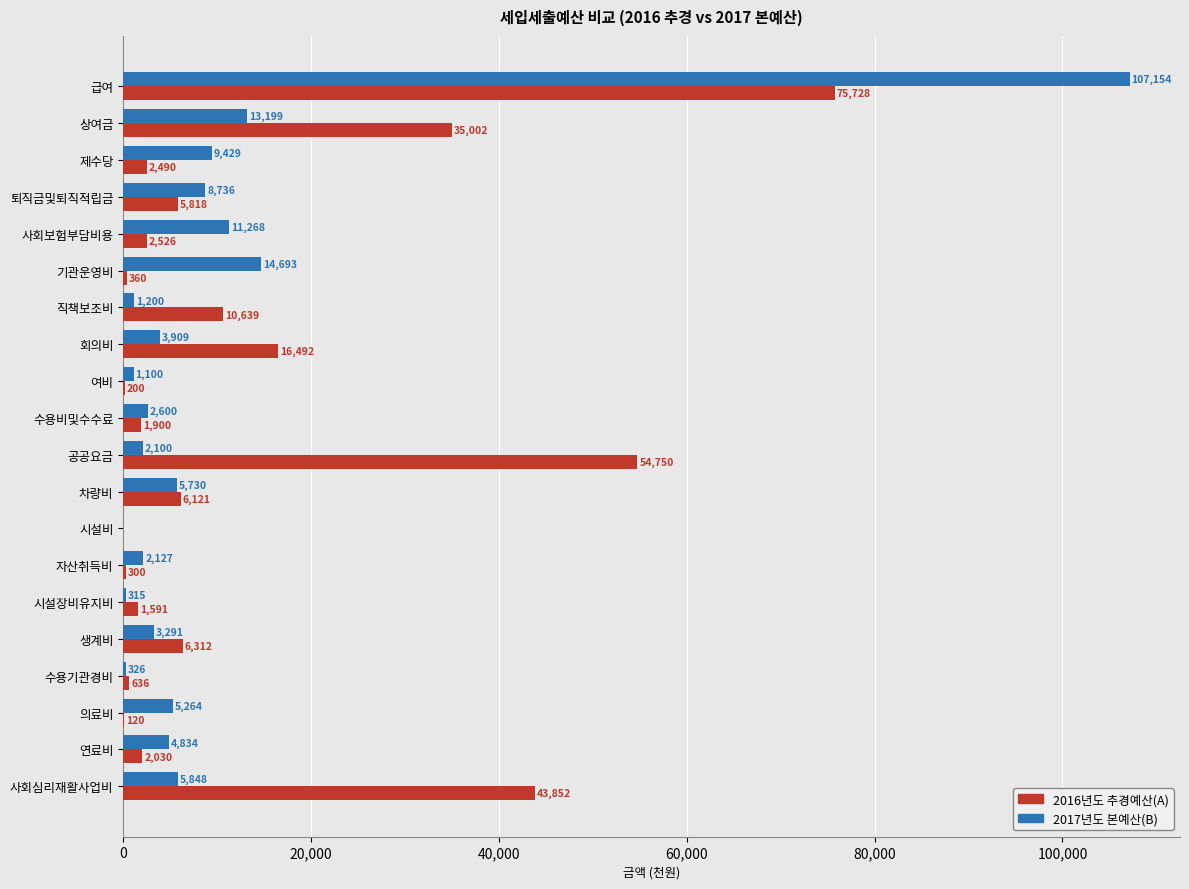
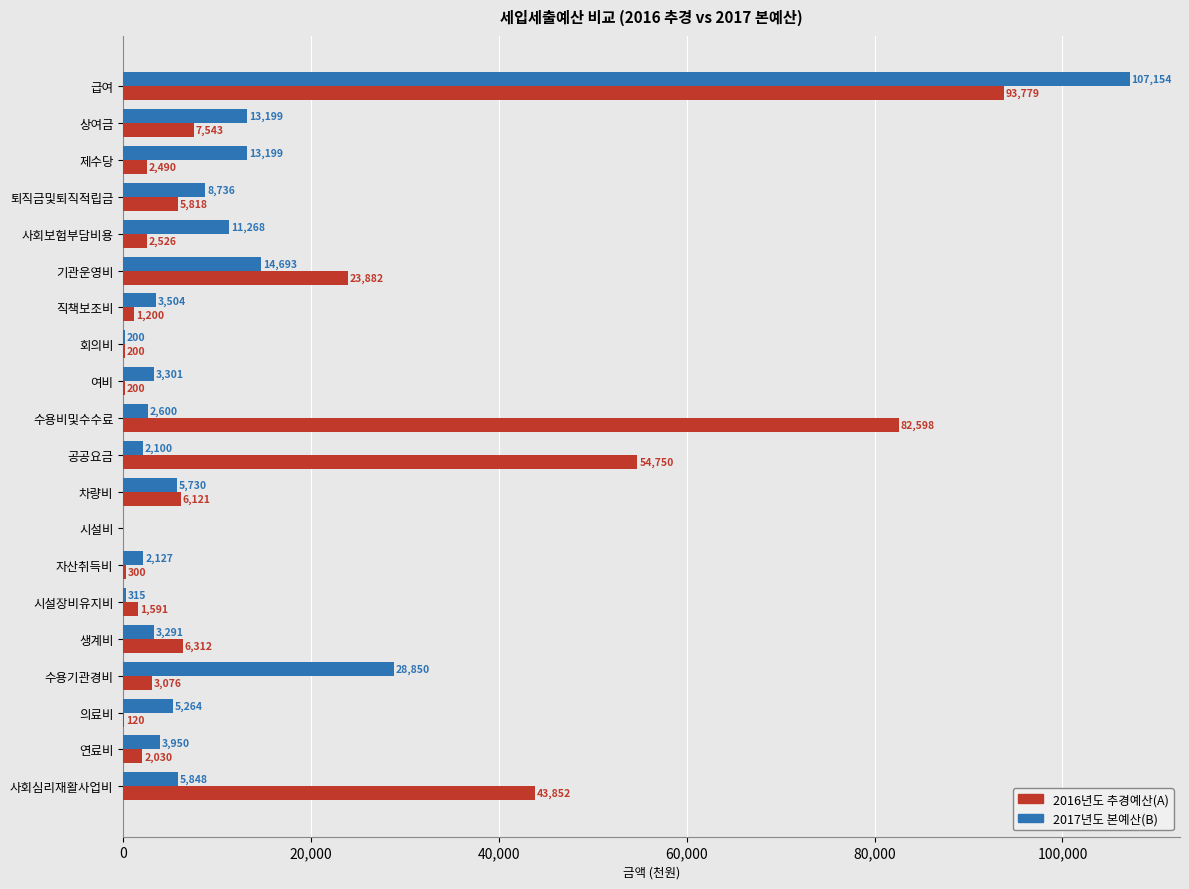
2016년도 추경예산(A), 급여: 75,728 -> 93,779
2016년도 추경예산(A), 상여금: 35,002 -> 7,543
2017년도 본예산(B), 제수당: 9,429 -> 13,199
2016년도 추경예산(A), 기관운영비: 360 -> 23,882
2017년도 본예산(B), 직책보조비: 1,200 -> 3,504
2016년도 추경예산(A), 직책보조비: 10,639 -> 1,200
2017년도 본예산(B), 회의비: 3,909 -> 200
2016년도 추경예산(A), 회의비: 16,492 -> 200
2017년도 본예산(B), 여비: 1,100 -> 3,301
2016년도 추경예산(A), 수용비및수수료: 1,900 -> 82,598
2017년도 본예산(B), 수용기관경비: 326 -> 28,850
2016년도 추경예산(A), 수용기관경비: 636 -> 3,076
2017년도 본예산(B), 연료비: 4,834 -> 3,950
